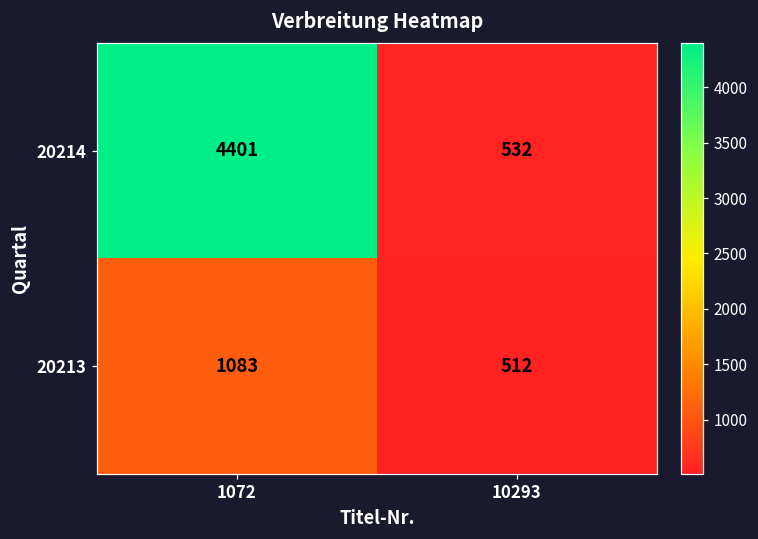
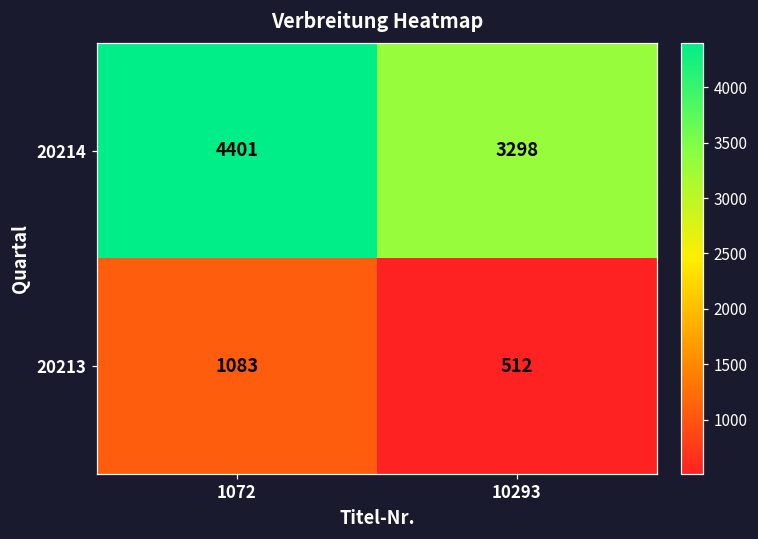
20214, 10293: 532 -> 3298
